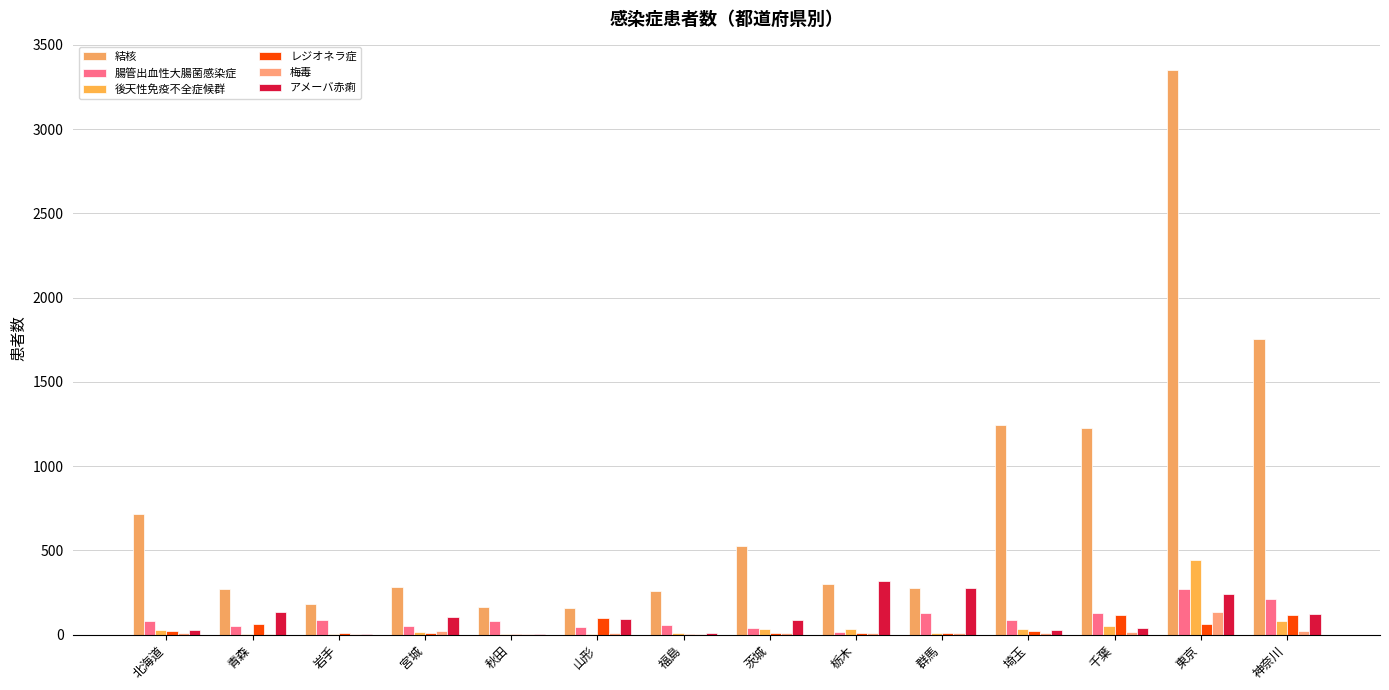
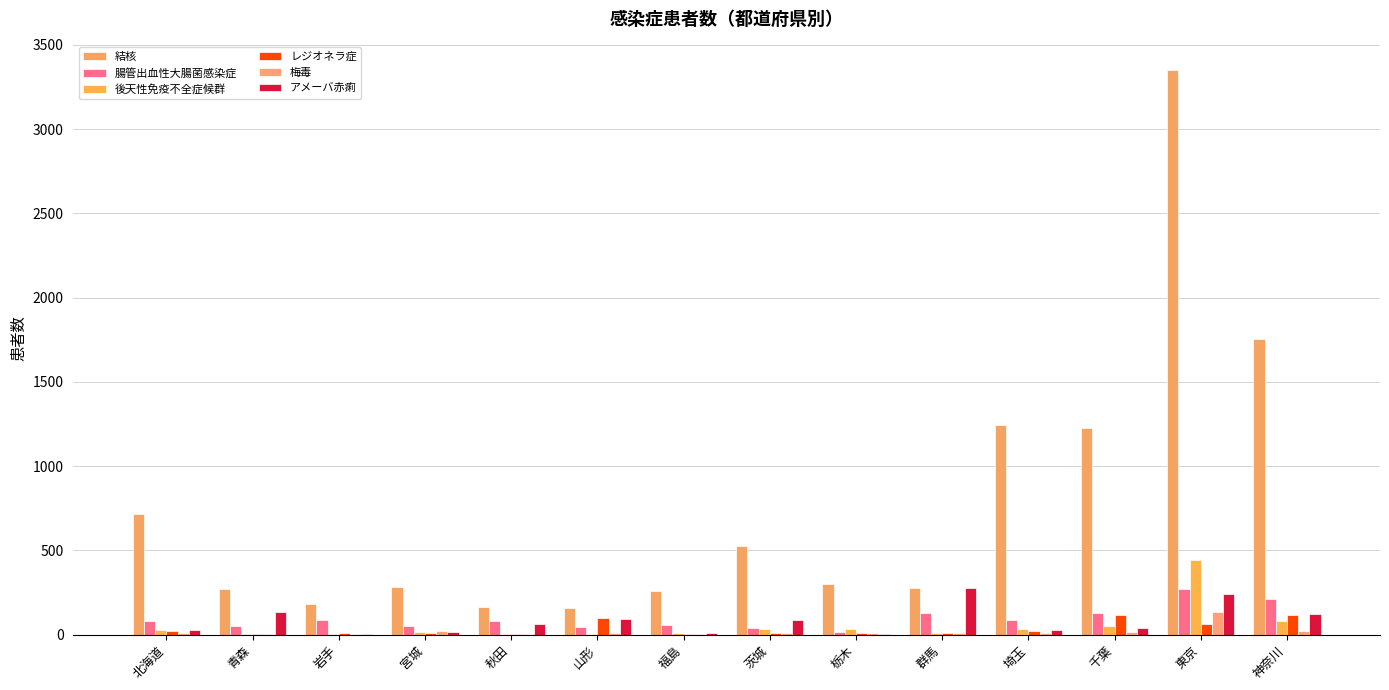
レジオネラ症, 青森: 60 -> 0
アメーバ赤痢, 宮城: 100 -> 20
アメーバ赤痢, 秋田: 0 -> 60
アメーバ赤痢, 栃木: 320 -> 10
